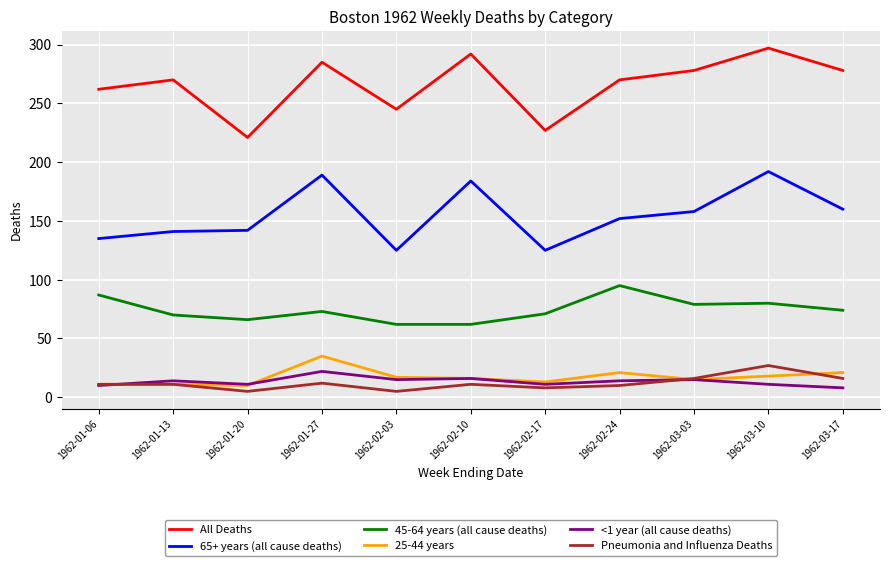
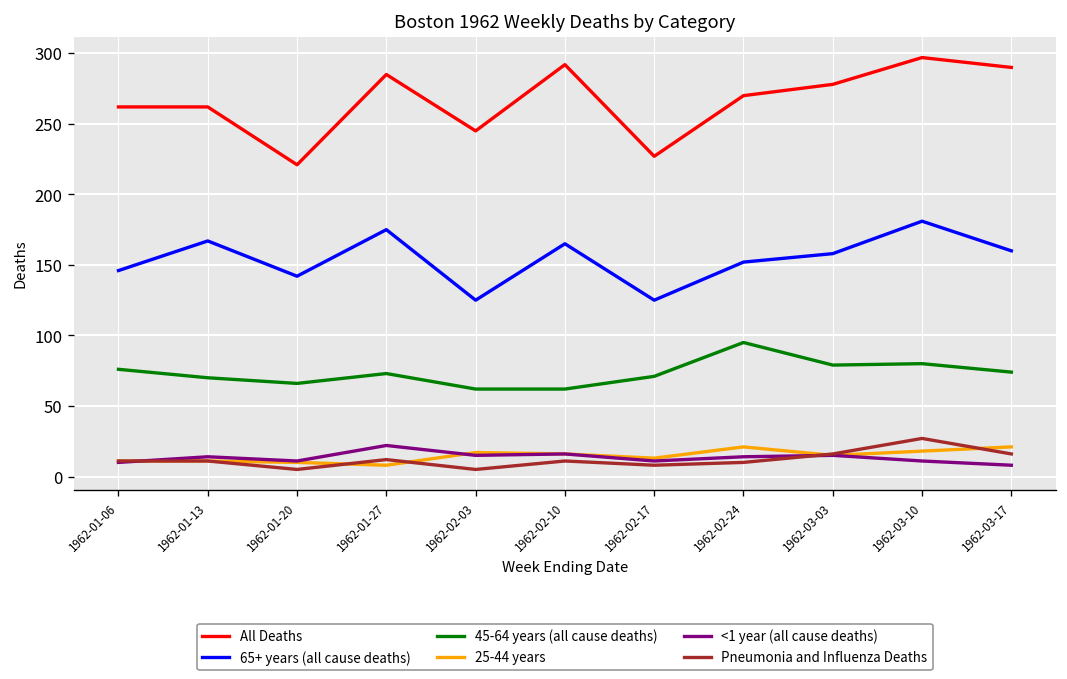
65+ years (all cause deaths), 1962-01-06: 135 -> 146
45-64 years (all cause deaths), 1962-01-06: 87 -> 76
All Deaths, 1962-01-13: 270 -> 262
65+ years (all cause deaths), 1962-01-13: 141 -> 167
65+ years (all cause deaths), 1962-01-27: 189 -> 175
25-44 years, 1962-01-27: 35 -> 8
65+ years (all cause deaths), 1962-02-10: 184 -> 165
65+ years (all cause deaths), 1962-03-10: 192 -> 181
All Deaths, 1962-03-17: 278 -> 290
